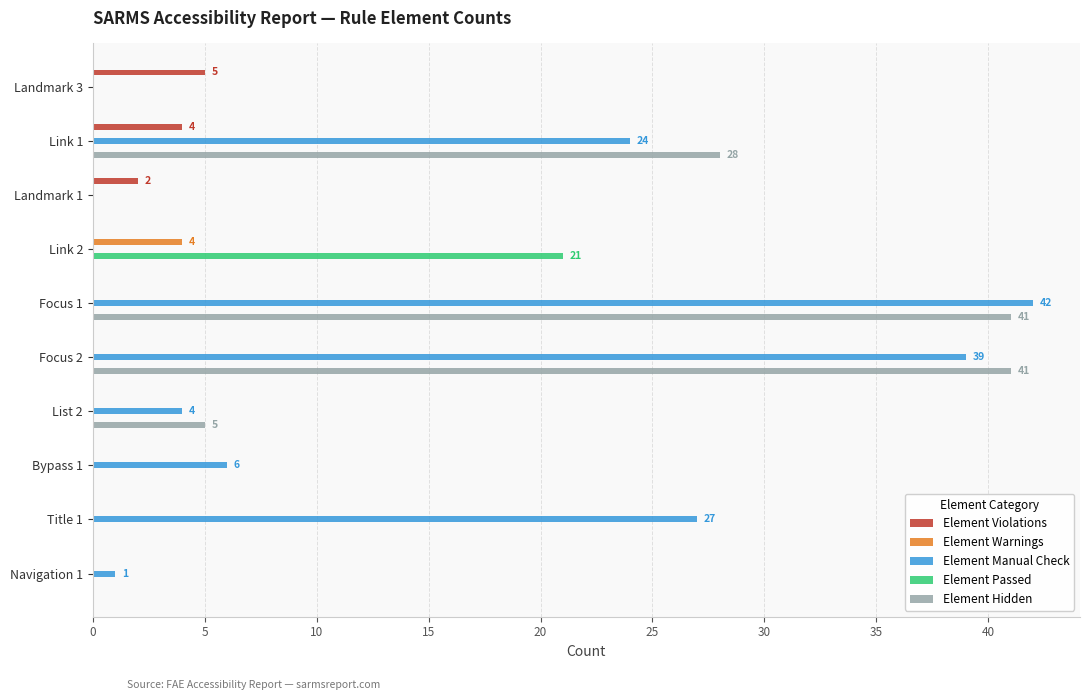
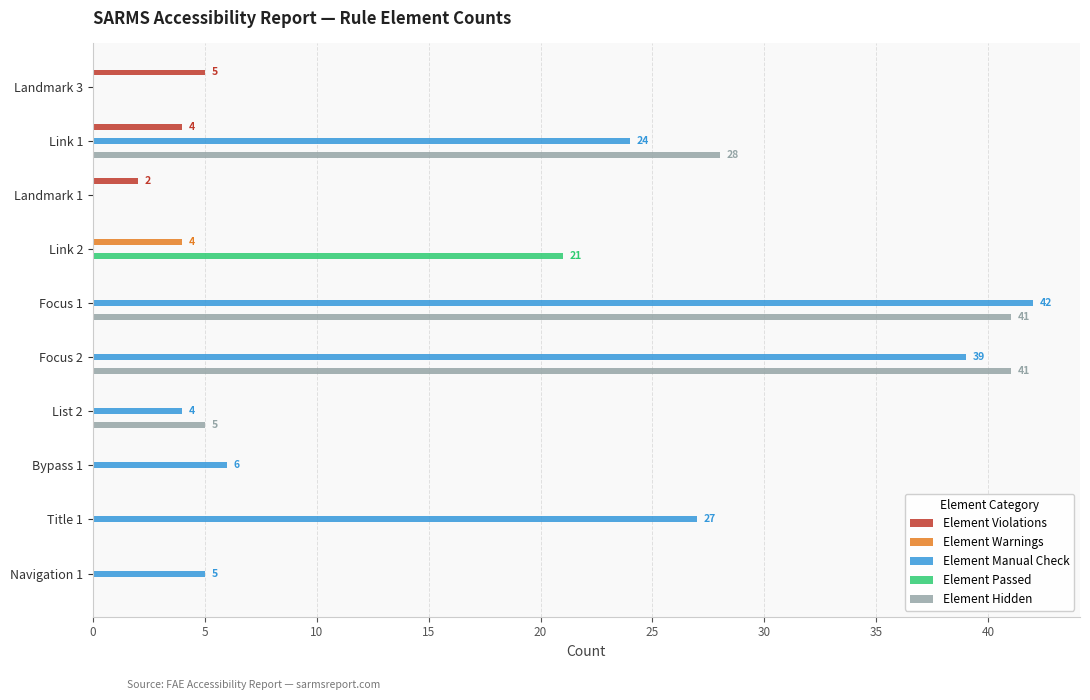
Element Manual Check, Navigation 1: 1 -> 5
